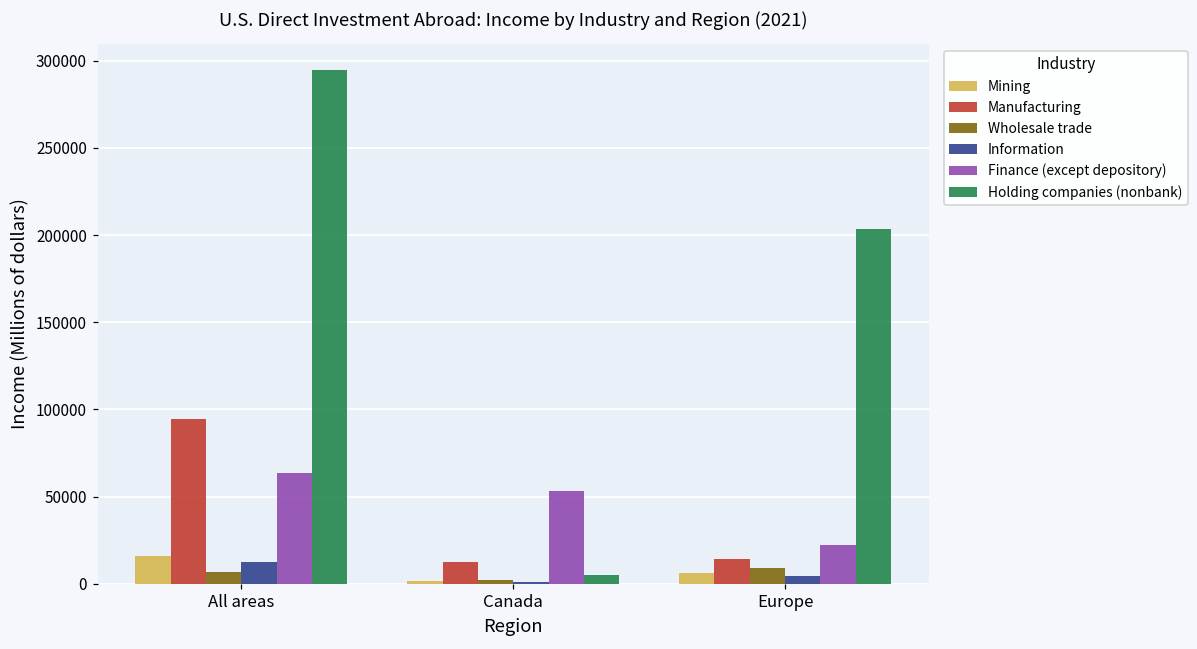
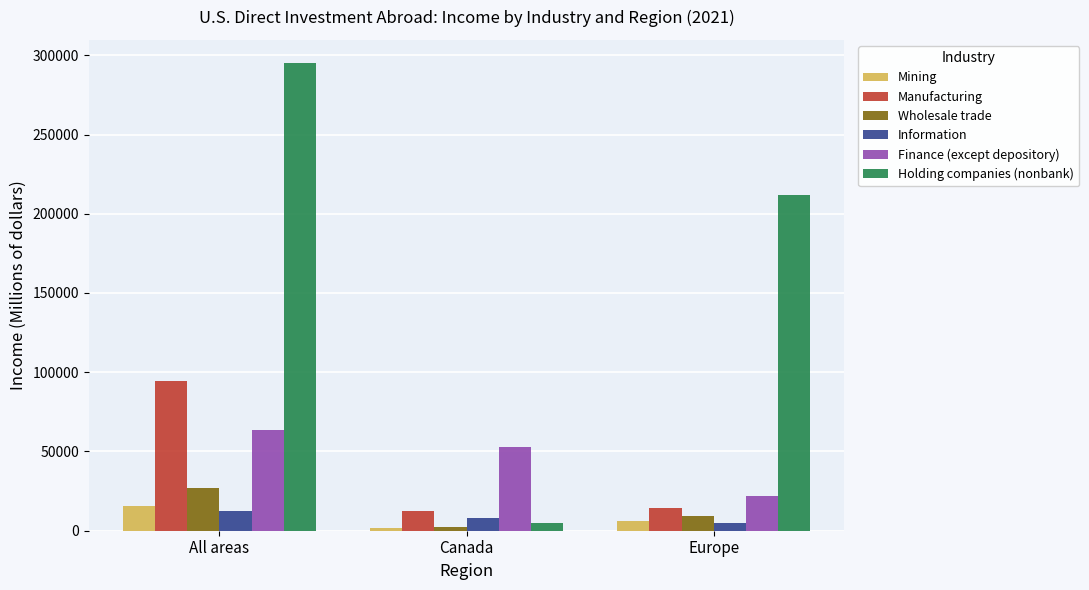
Wholesale trade, All areas: 7000 -> 27000
Information, Canada: 1000 -> 8000
Holding companies (nonbank), Europe: 203000 -> 212000
